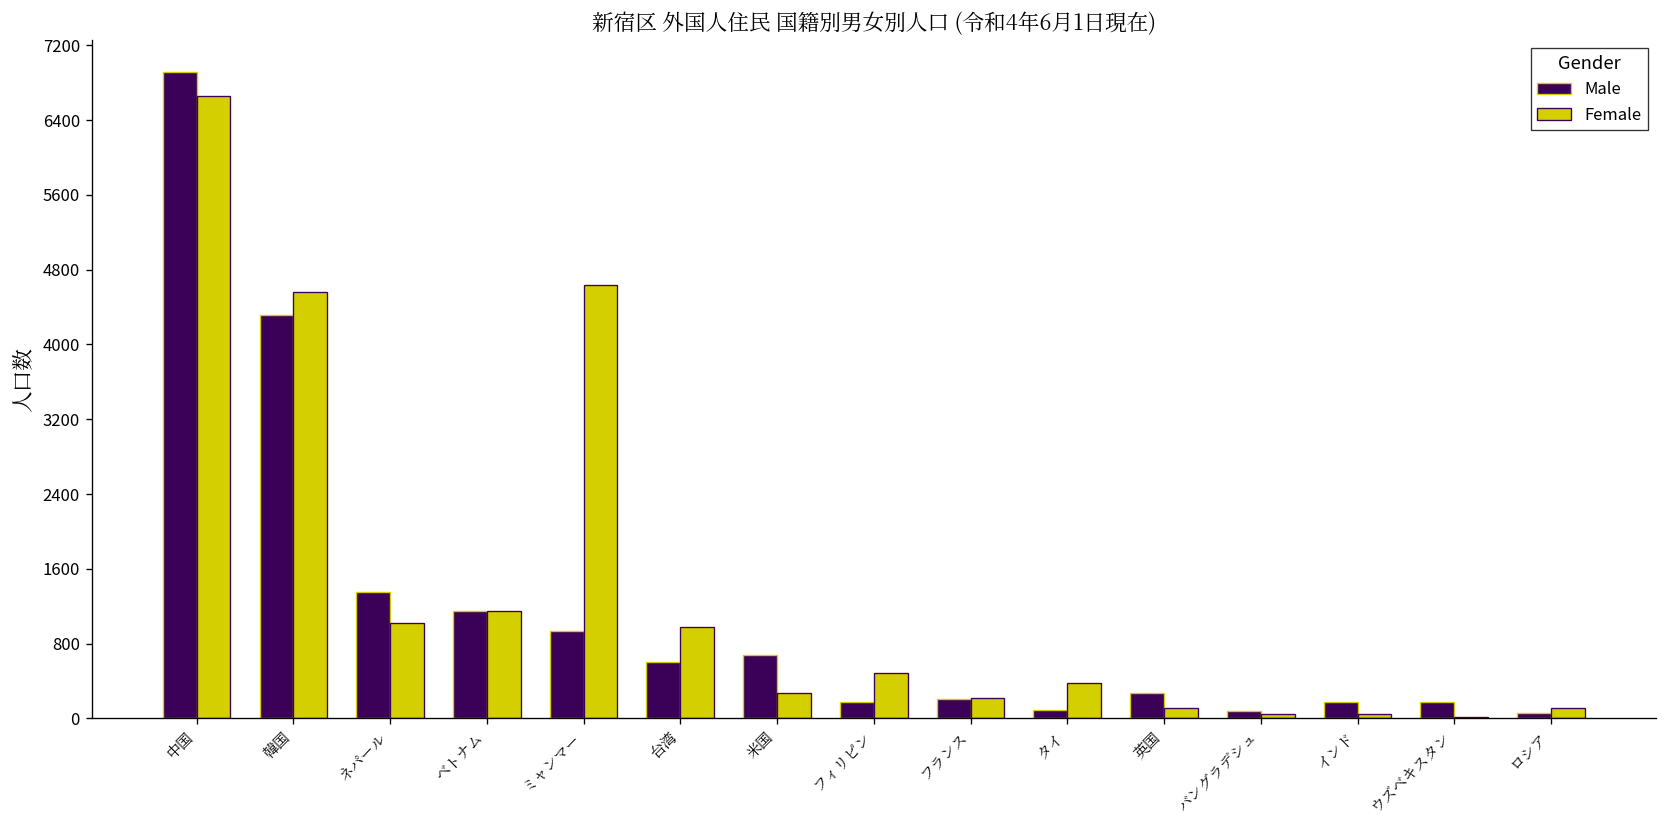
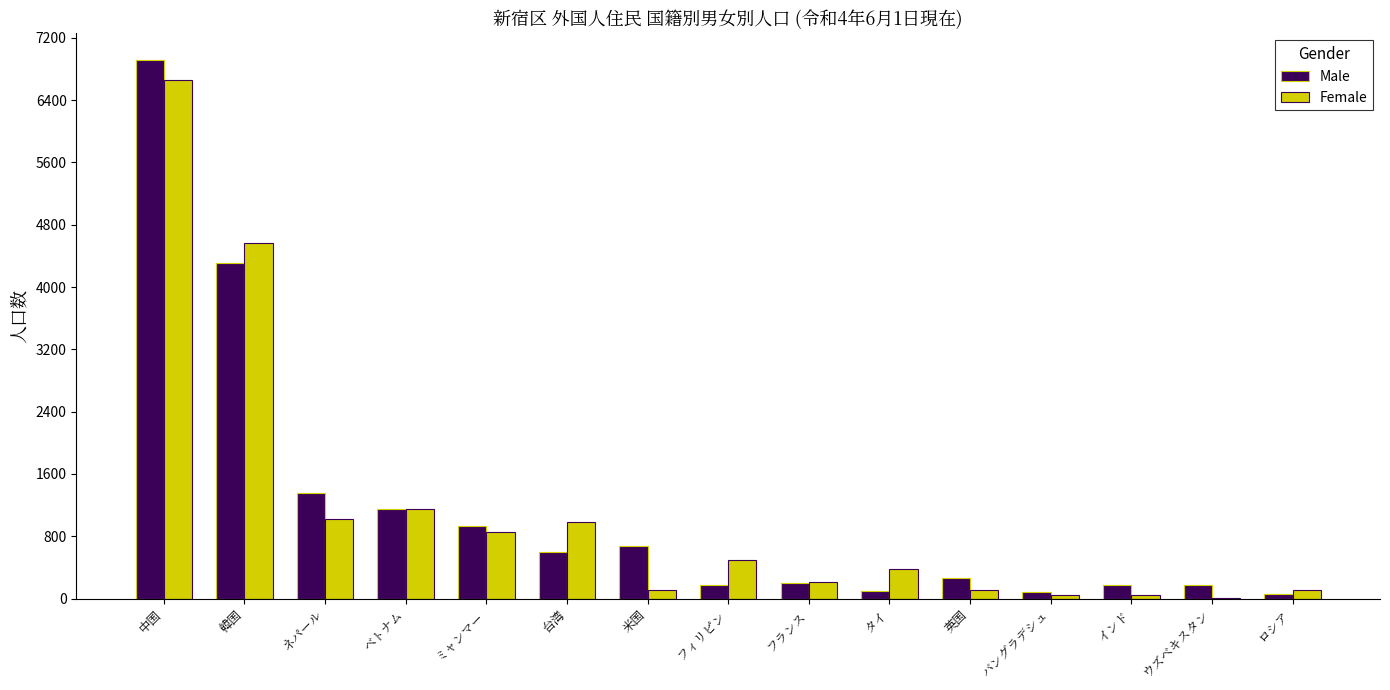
Female, ミャンマー: 4600 -> 900
Female, 米国: 300 -> 100
